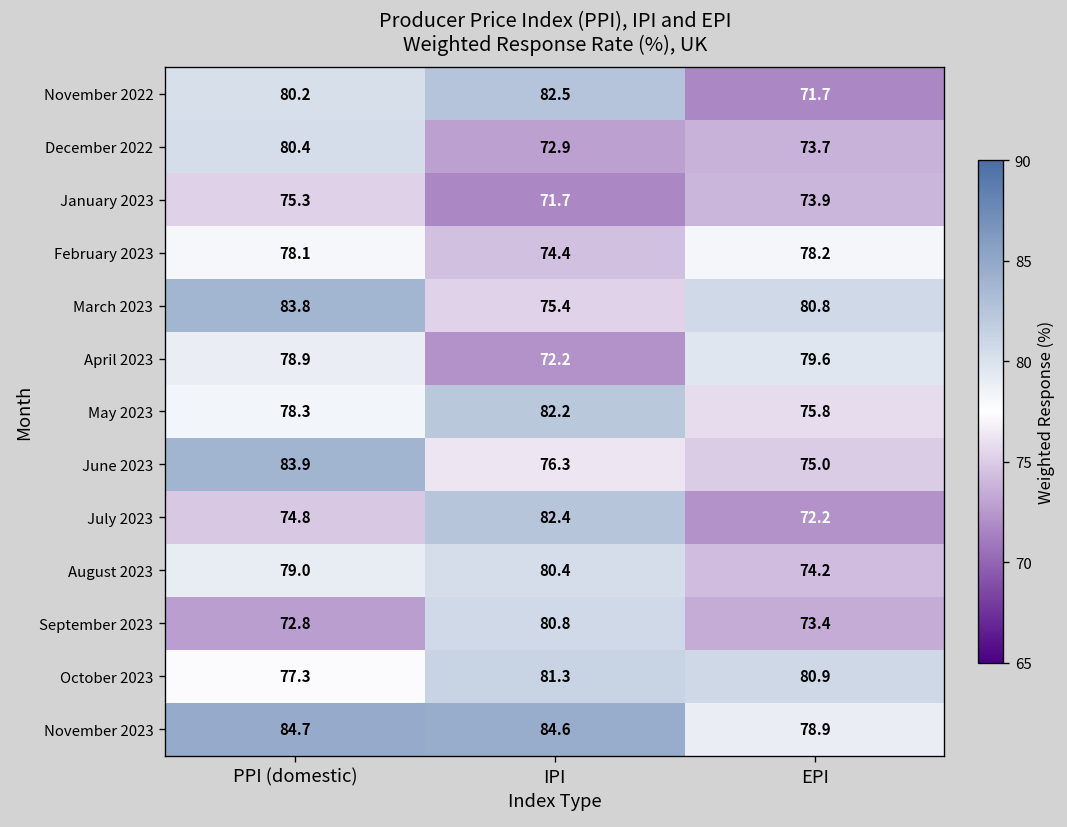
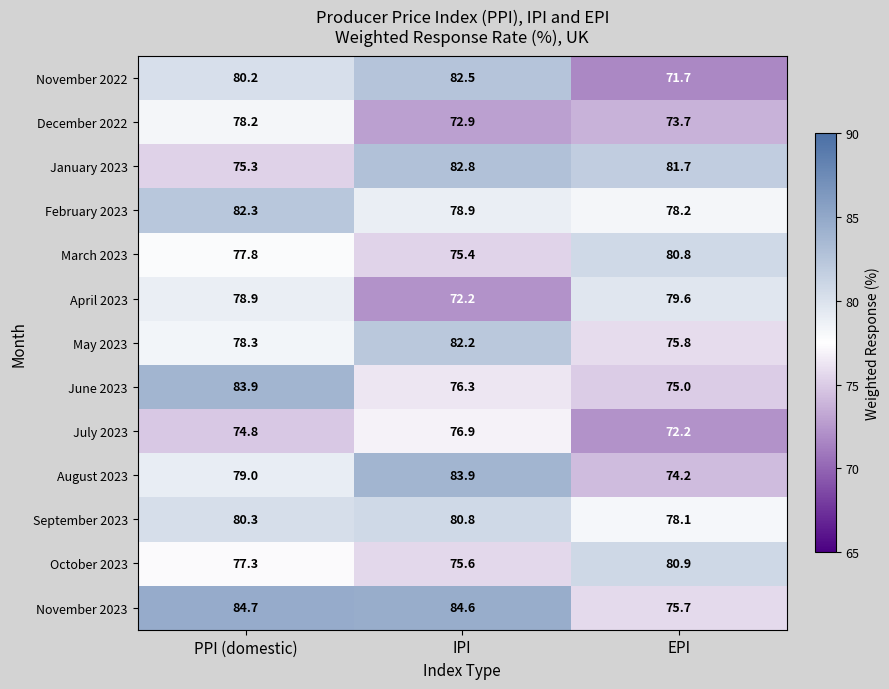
December 2022, PPI (domestic): 80.4 -> 78.2
January 2023, IPI: 71.7 -> 82.8
January 2023, EPI: 73.9 -> 81.7
February 2023, PPI (domestic): 78.1 -> 82.3
February 2023, IPI: 74.4 -> 78.9
March 2023, PPI (domestic): 83.8 -> 77.8
July 2023, IPI: 82.4 -> 76.9
August 2023, IPI: 80.4 -> 83.9
September 2023, PPI (domestic): 72.8 -> 80.3
September 2023, EPI: 73.4 -> 78.1
October 2023, IPI: 81.3 -> 75.6
November 2023, EPI: 78.9 -> 75.7
